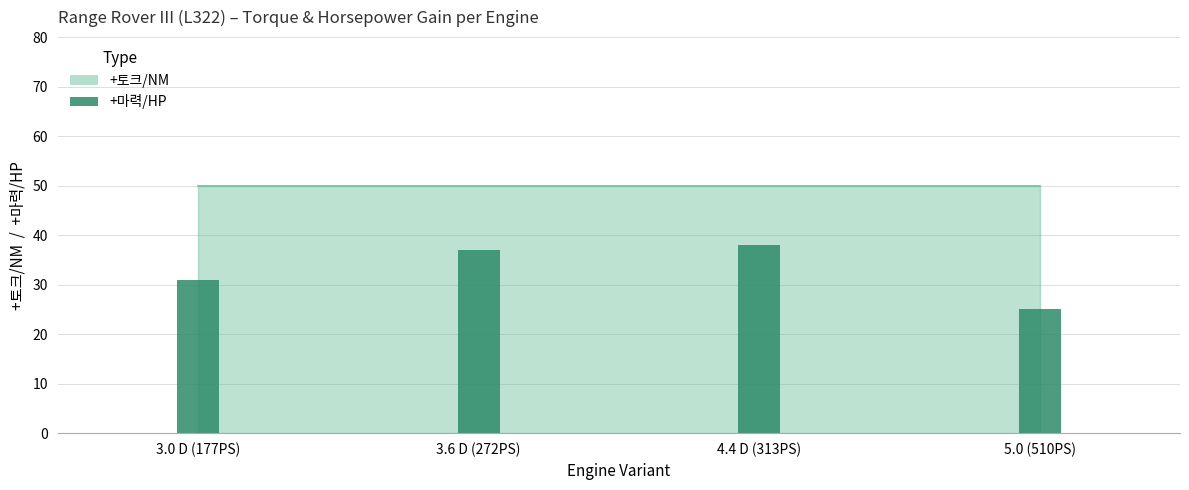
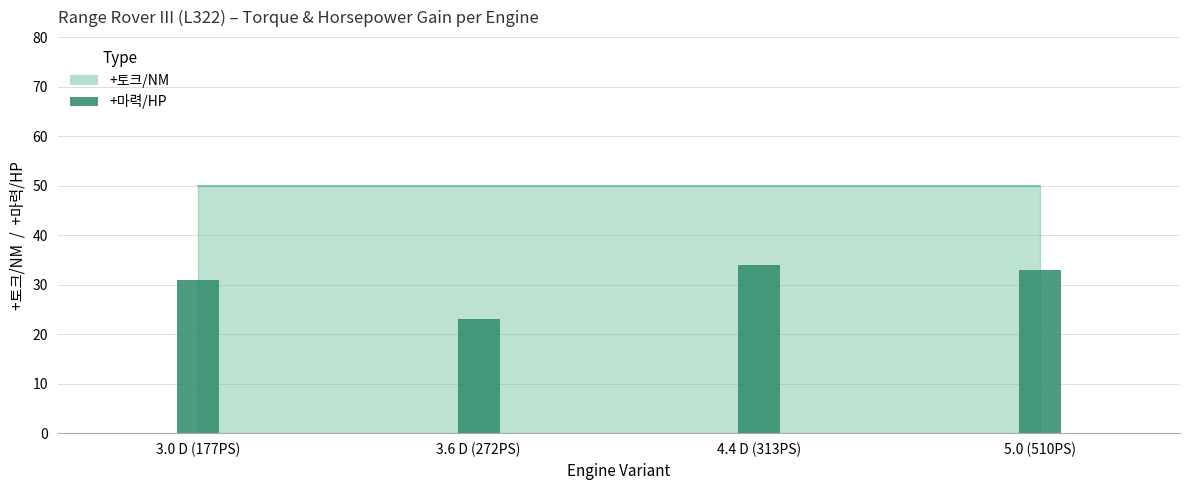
+마력/HP, 3.6 D (272PS): 37 -> 23
+마력/HP, 4.4 D (313PS): 38 -> 34
+마력/HP, 5.0 (510PS): 25 -> 33
